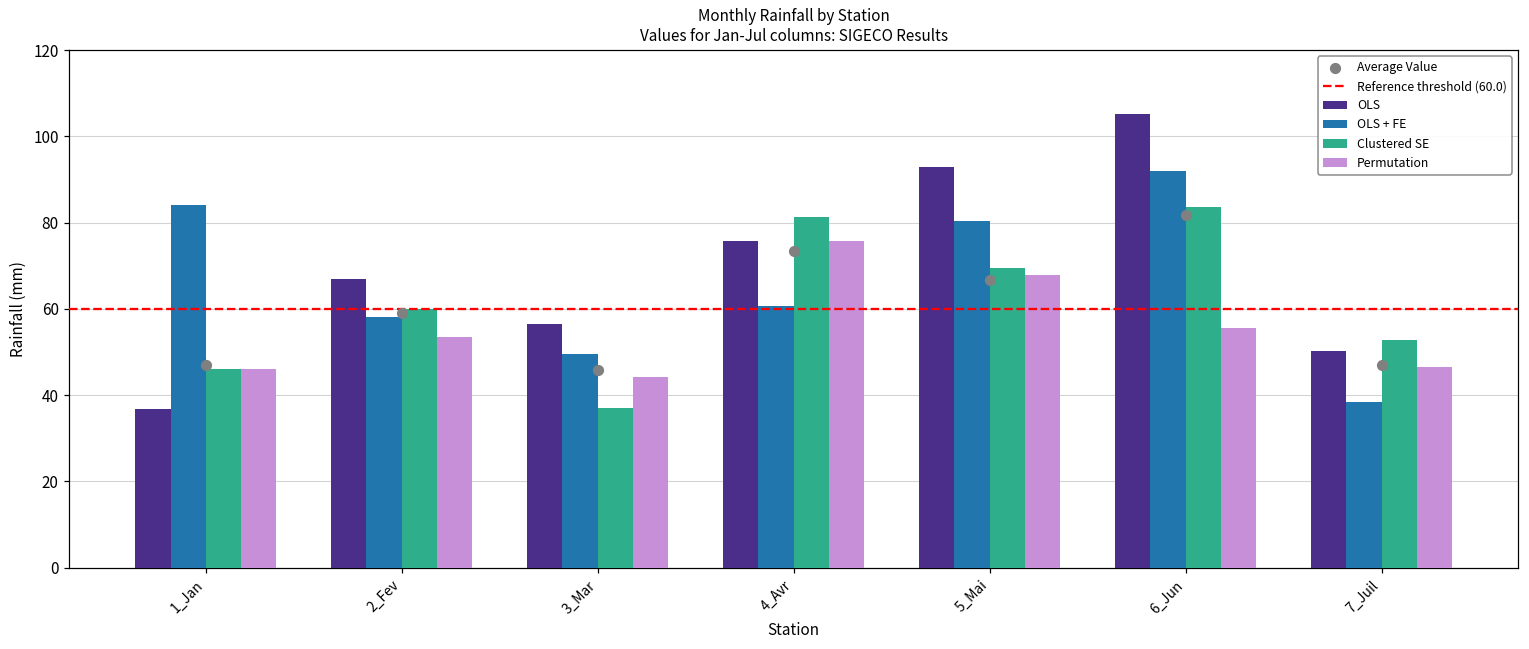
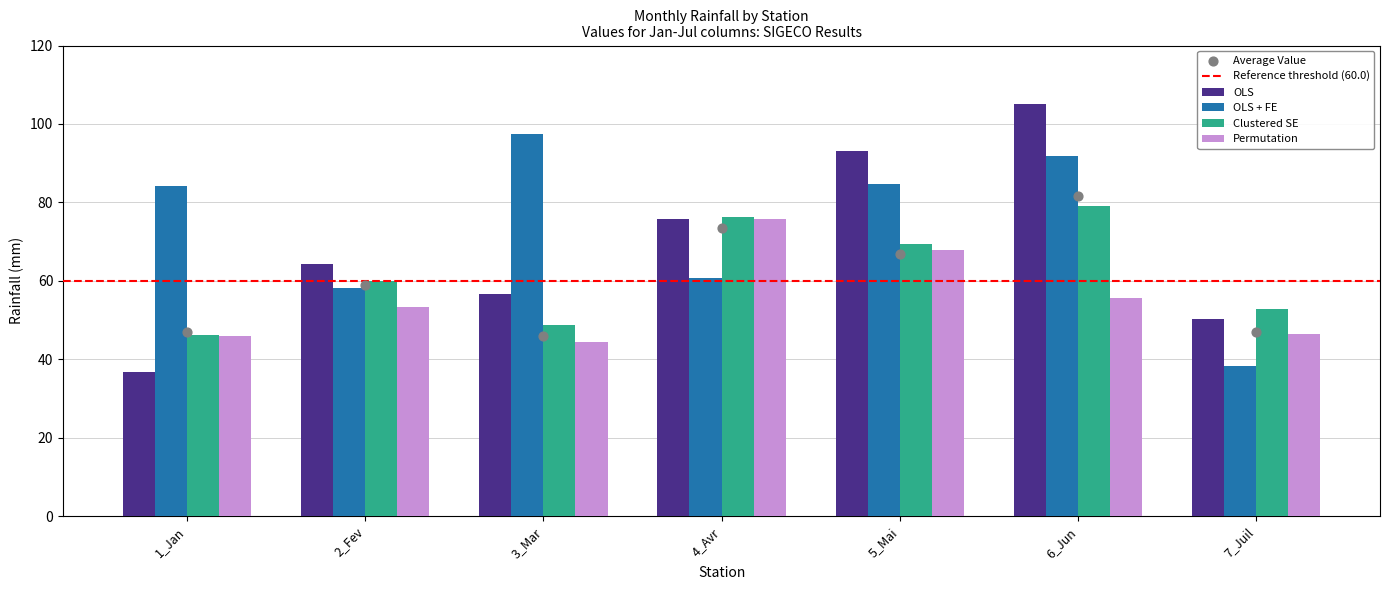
OLS, 2_Fev: 67 -> 64
OLS + FE, 3_Mar: 50 -> 98
Clustered SE, 3_Mar: 37 -> 49
Clustered SE, 4_Avr: 81 -> 76
OLS + FE, 5_Mai: 80 -> 85
Clustered SE, 6_Jun: 84 -> 79
